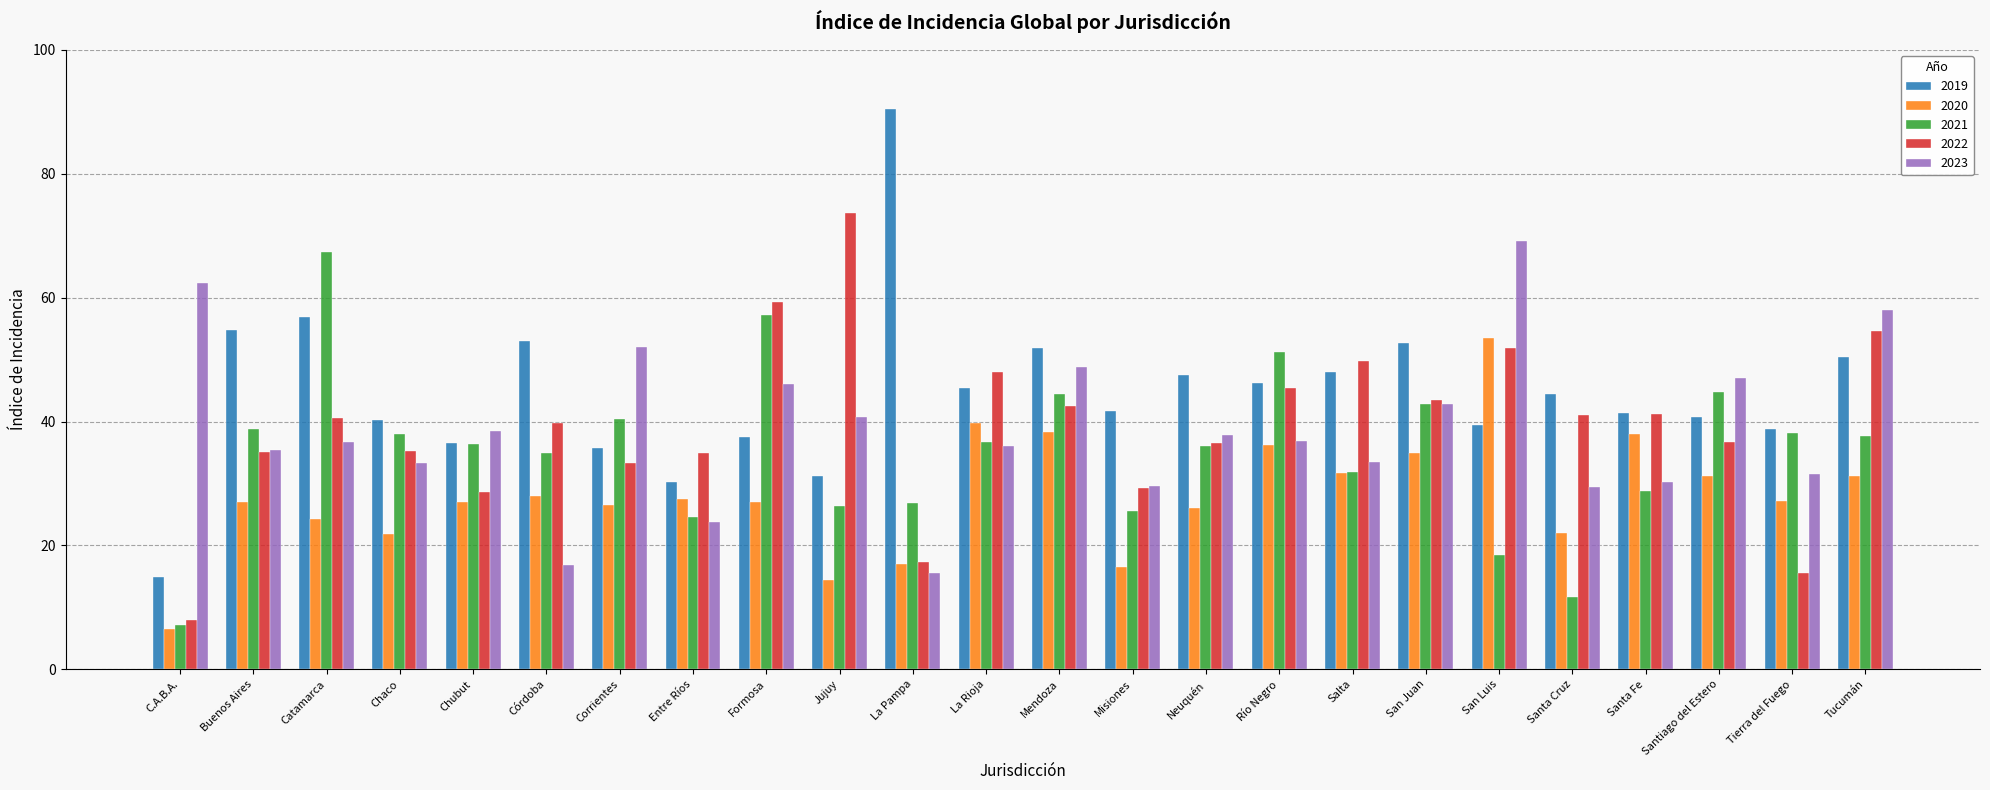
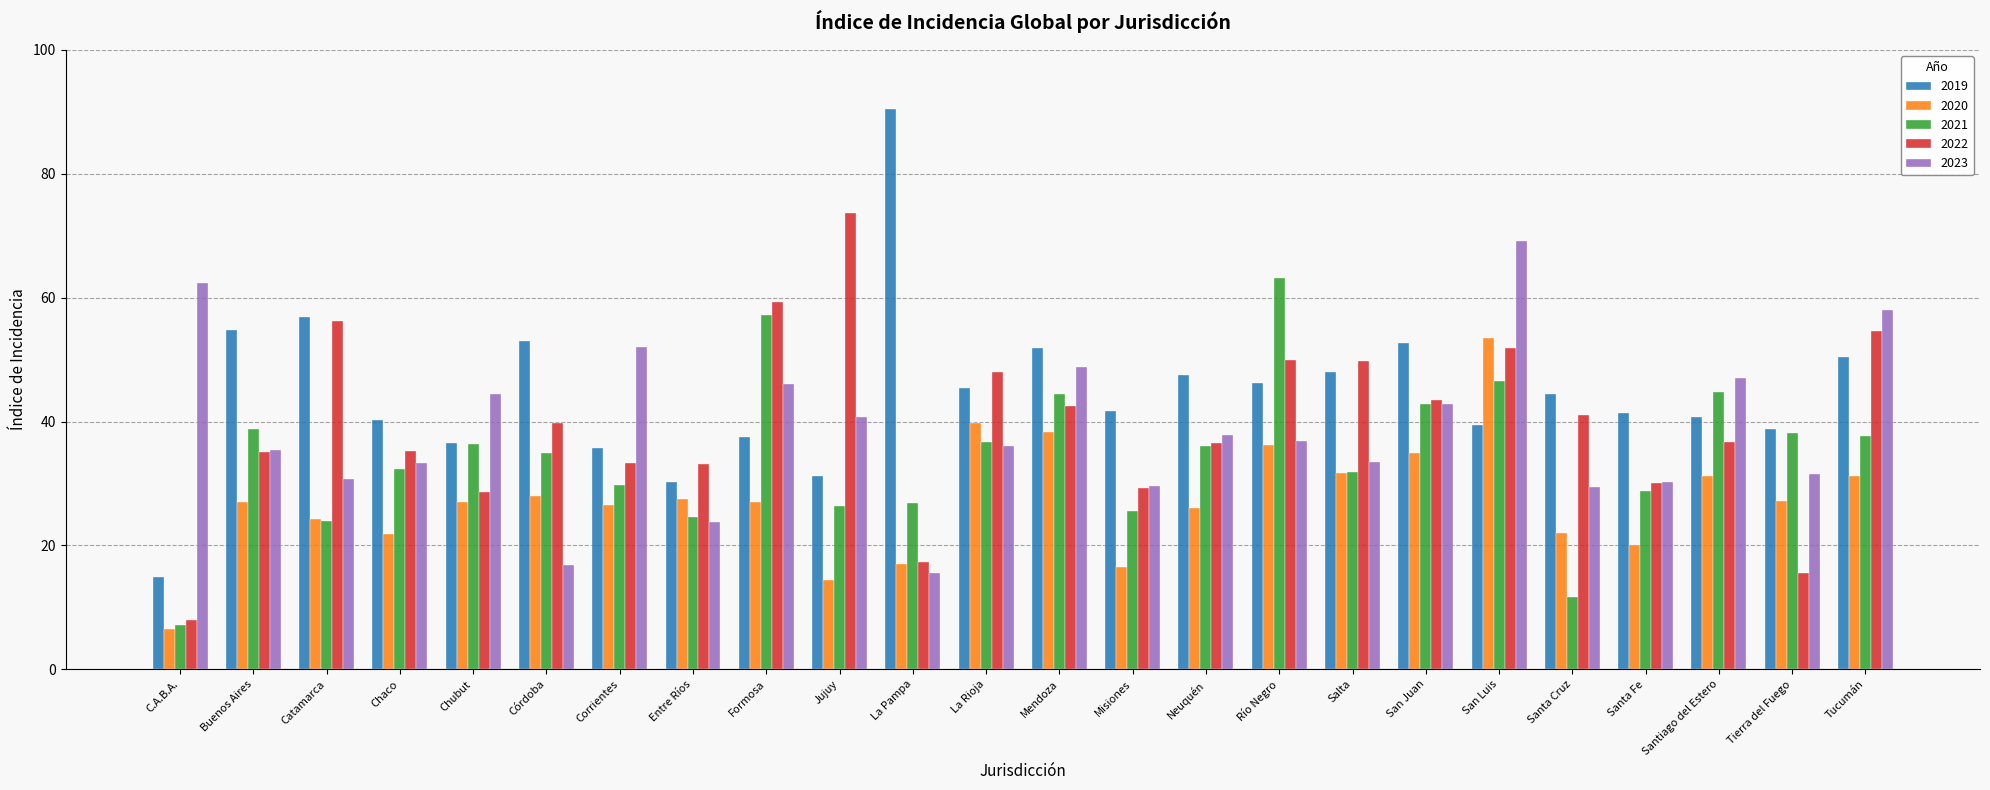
2021, Catamarca: 67 -> 24
2022, Catamarca: 41 -> 56
2023, Catamarca: 37 -> 31
2021, Chaco: 38 -> 32
2023, Chubut: 38 -> 44
2021, Corrientes: 40 -> 30
2022, Entre Ríos: 35 -> 33
2021, Río Negro: 51 -> 63
2022, Río Negro: 45 -> 50
2021, San Luis: 18 -> 47
2020, Santa Fe: 38 -> 20
2022, Santa Fe: 41 -> 30
